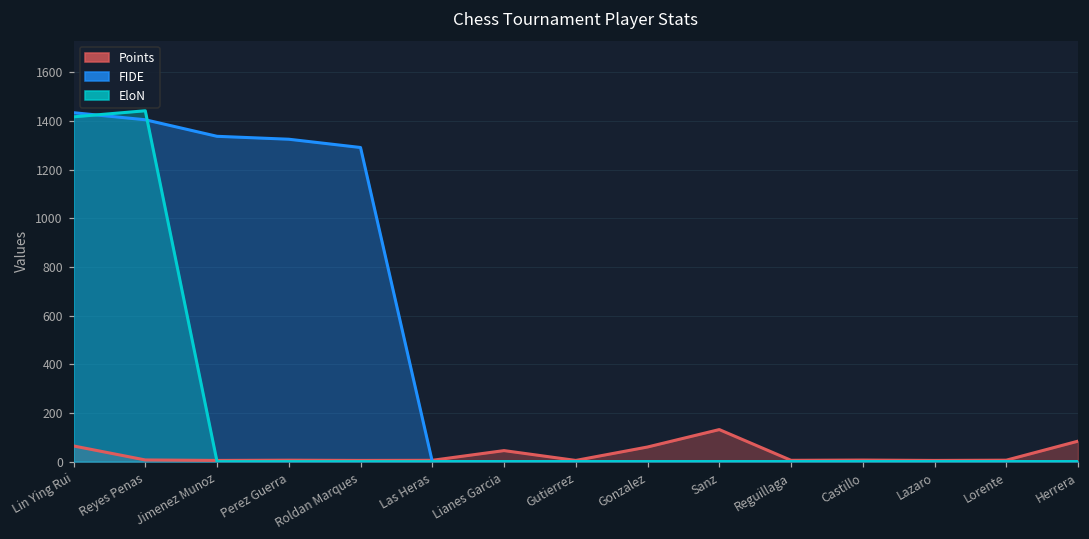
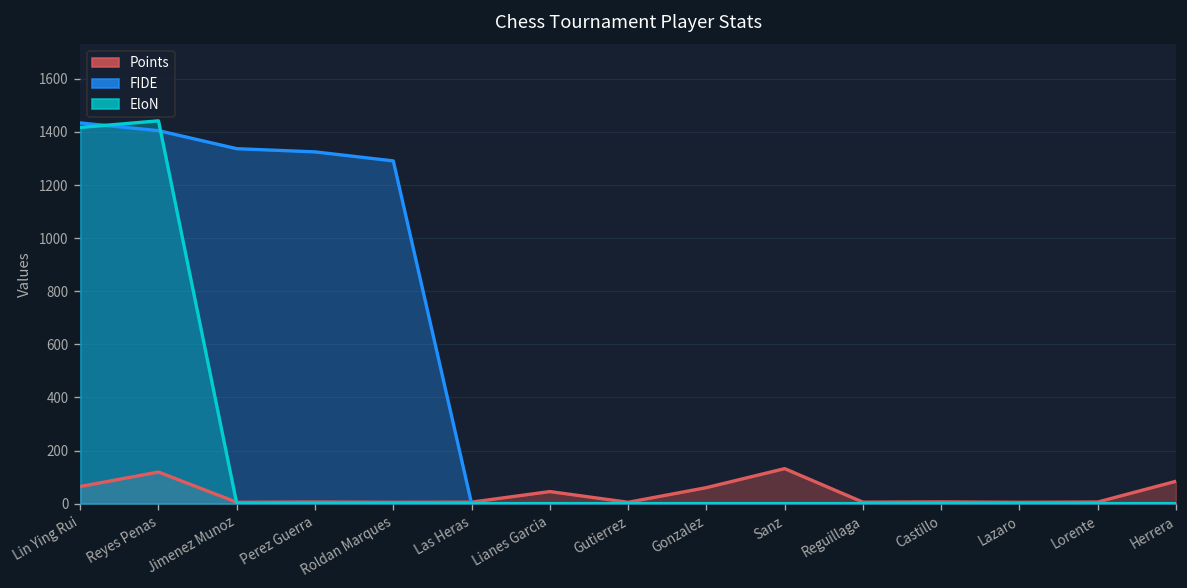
Points, Reyes Penas: 10 -> 120
